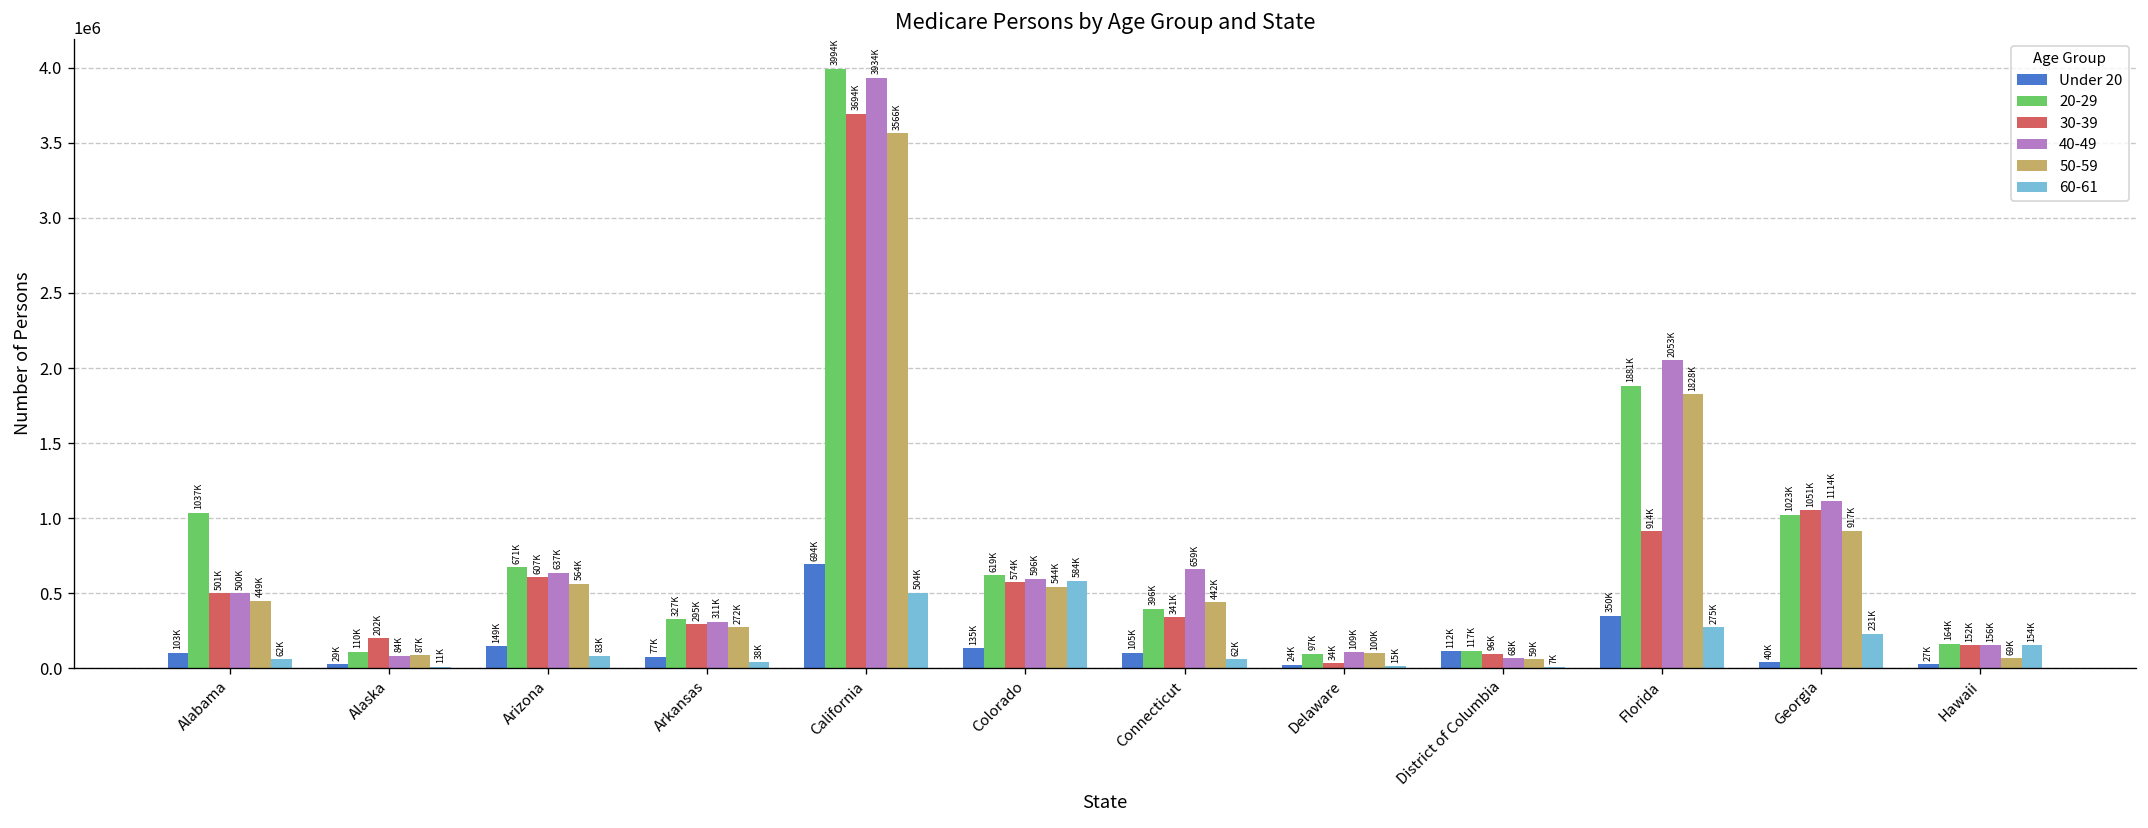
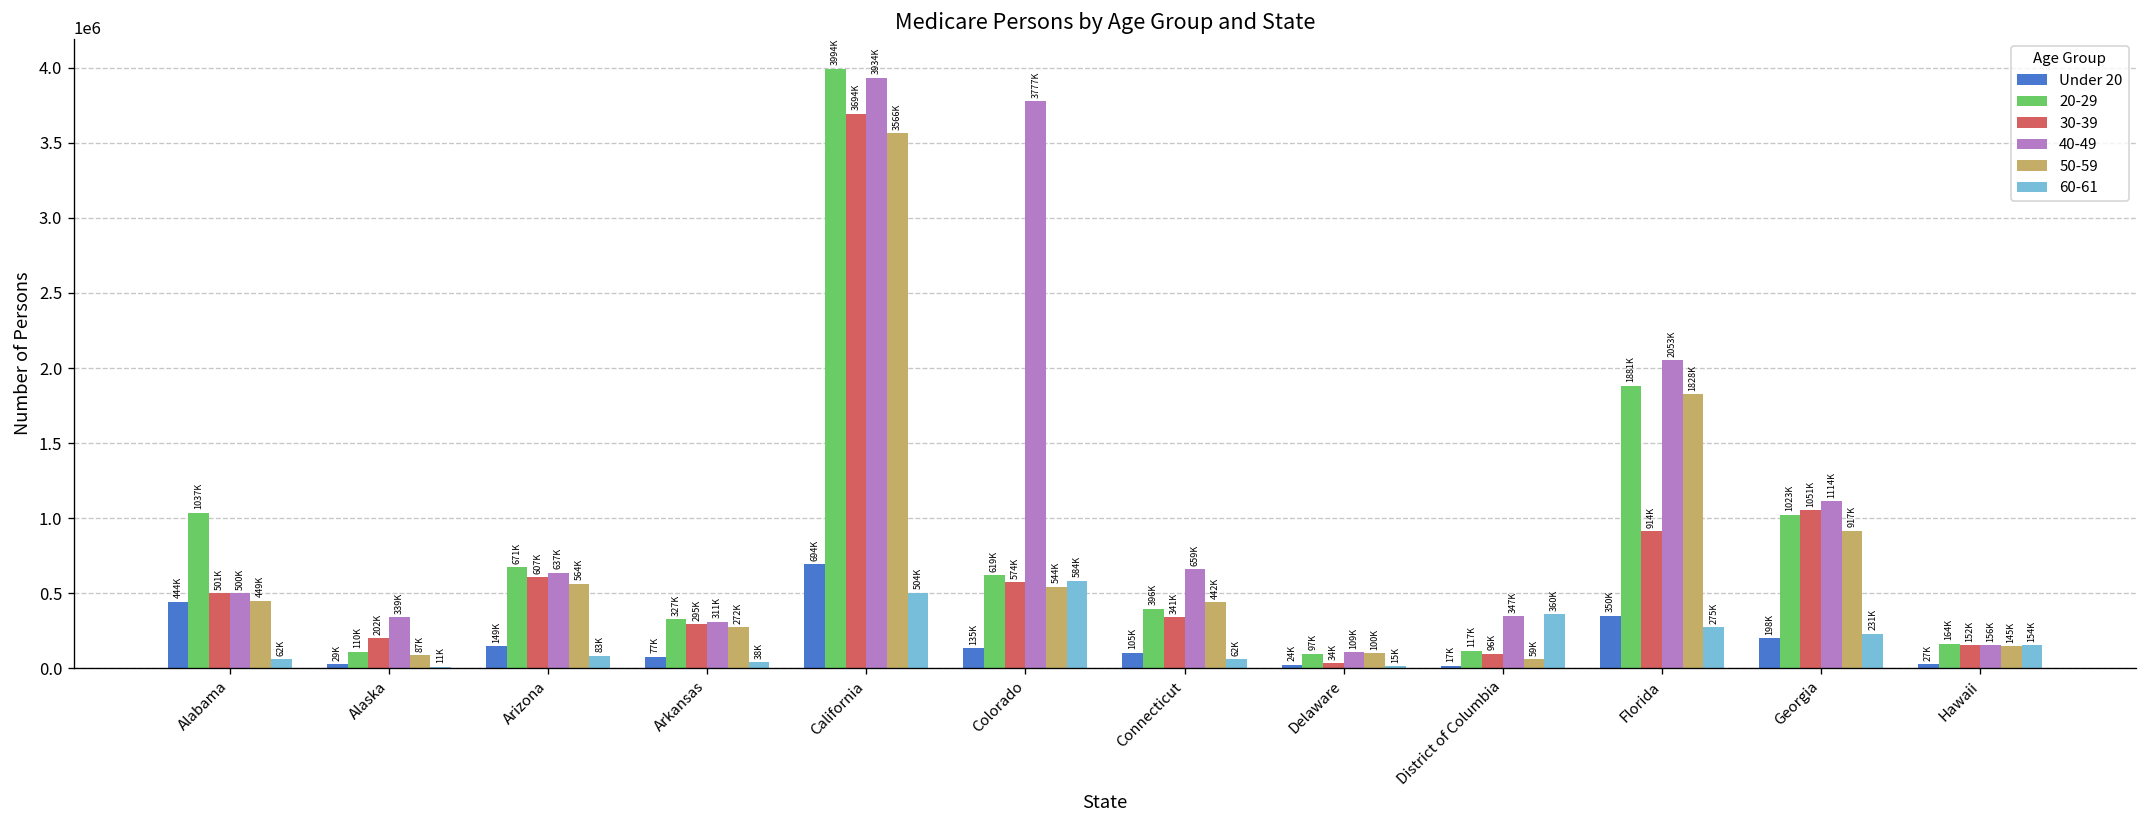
Under 20, Alabama: 103K -> 444K
40-49, Alaska: 84K -> 339K
40-49, Colorado: 596K -> 3777K
Under 20, District of Columbia: 112K -> 17K
40-49, District of Columbia: 68K -> 347K
60-61, District of Columbia: 7K -> 360K
Under 20, Georgia: 40K -> 198K
50-59, Hawaii: 69K -> 145K
